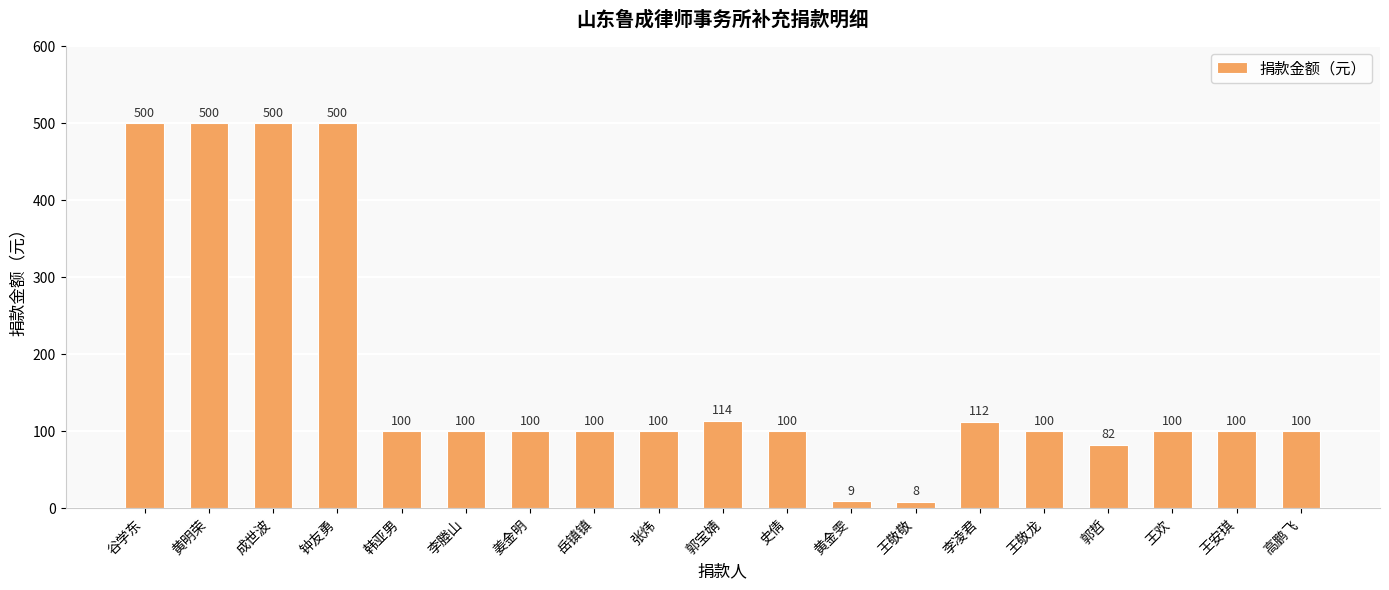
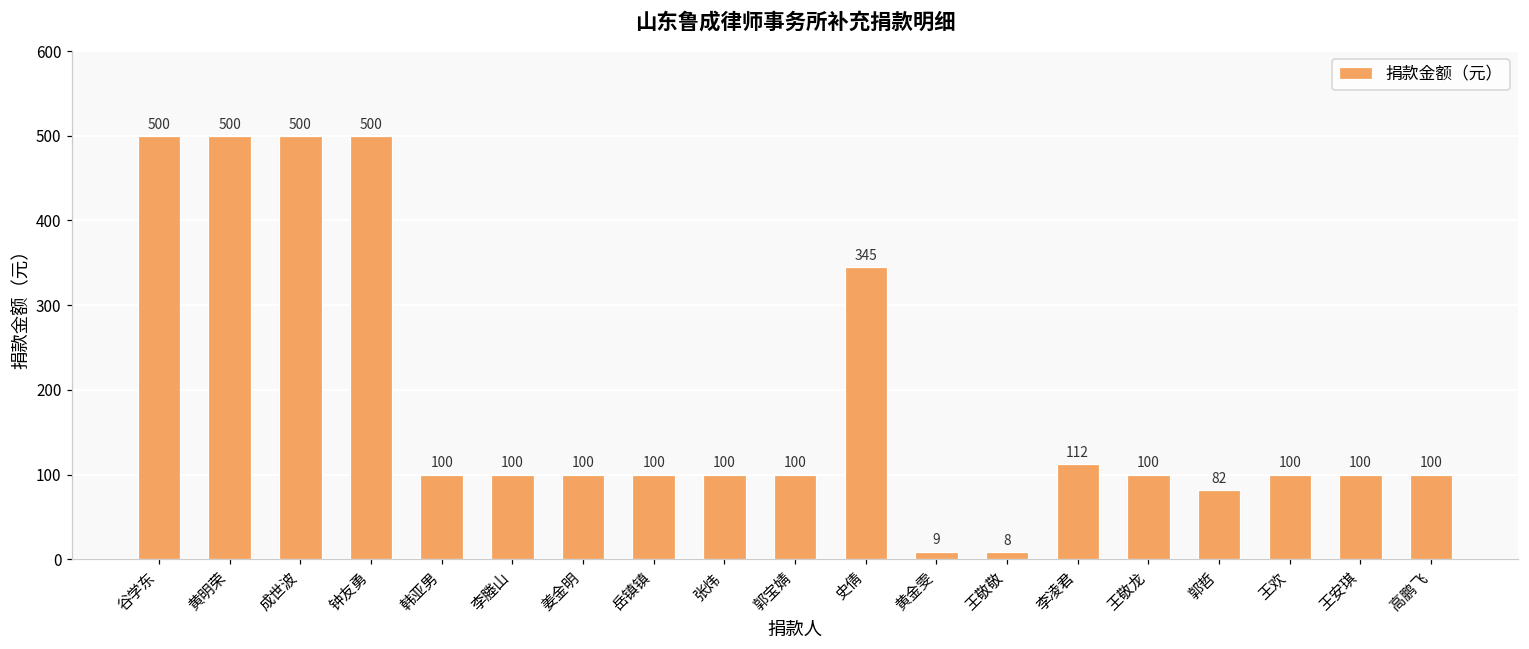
郭宝婧: 114 -> 100
史倩: 100 -> 345
